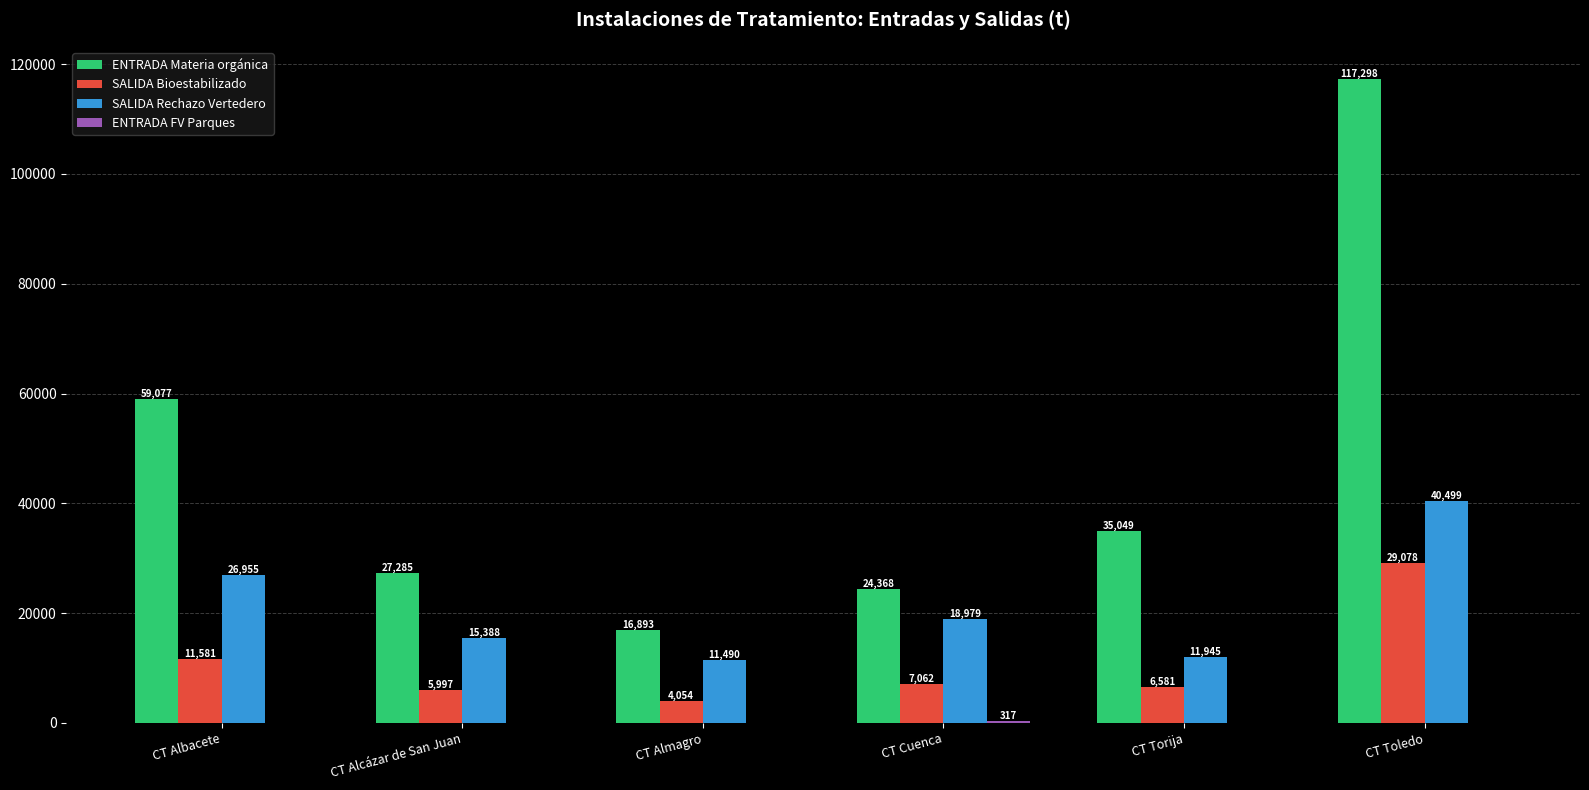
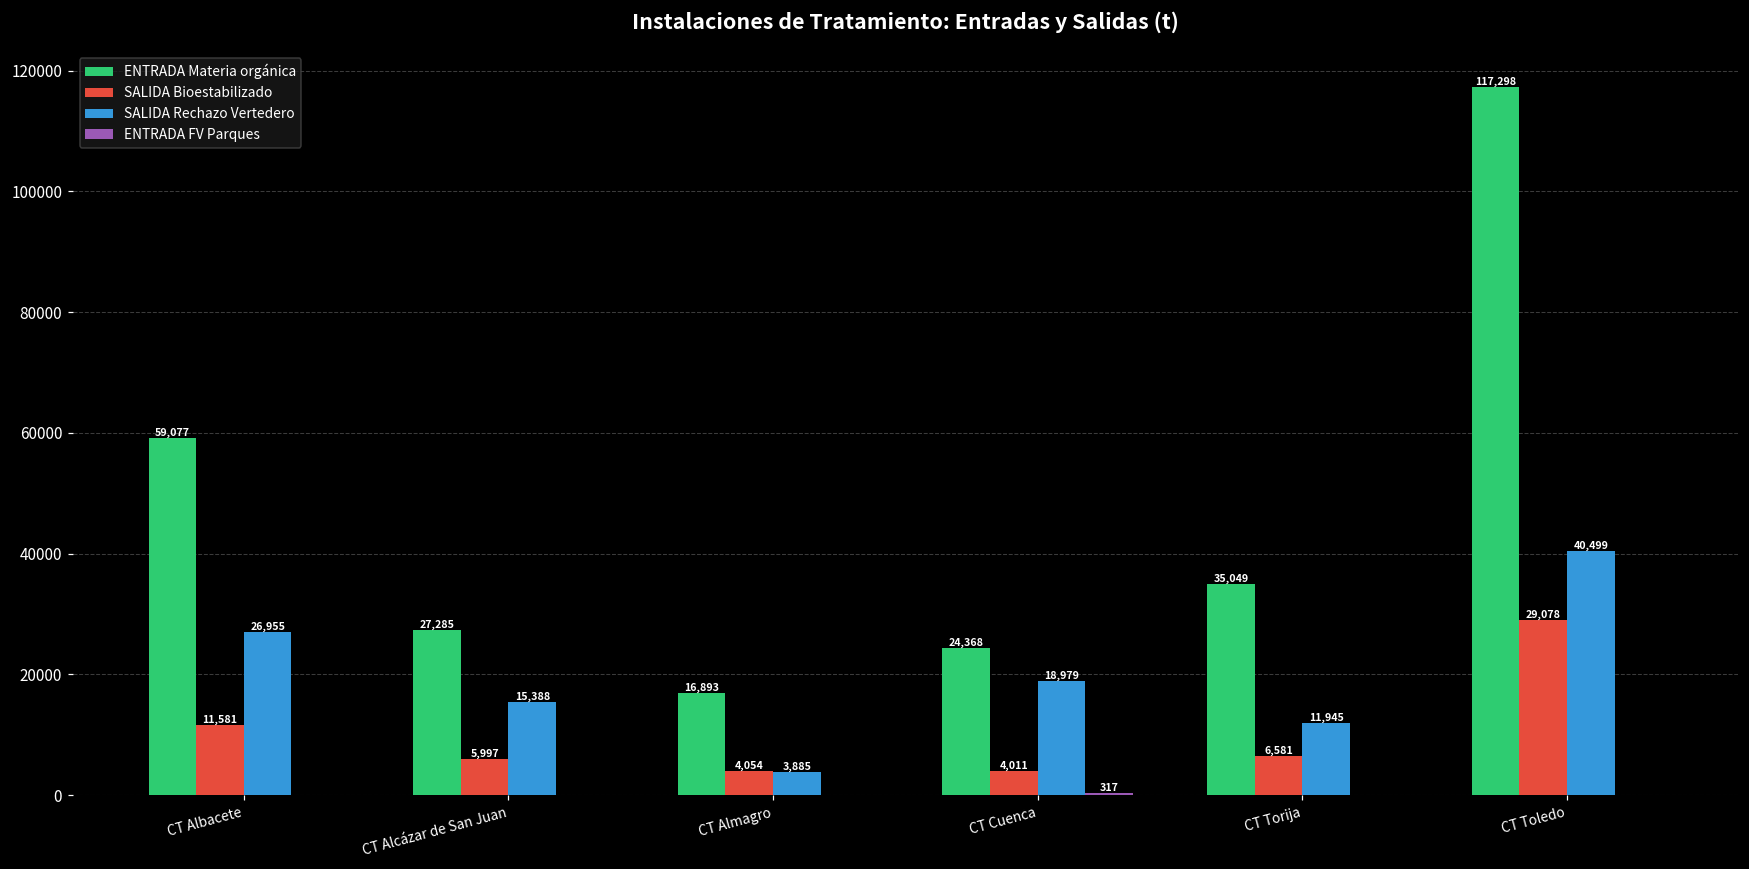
SALIDA Rechazo Vertedero, CT Almagro: 11,490 -> 3,885
SALIDA Bioestabilizado, CT Cuenca: 7,062 -> 4,011
